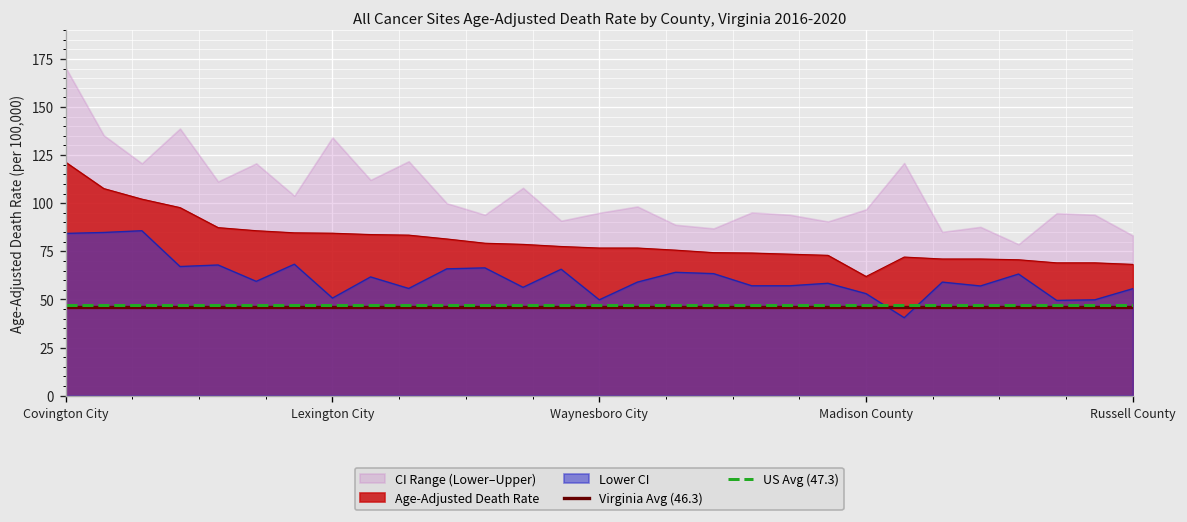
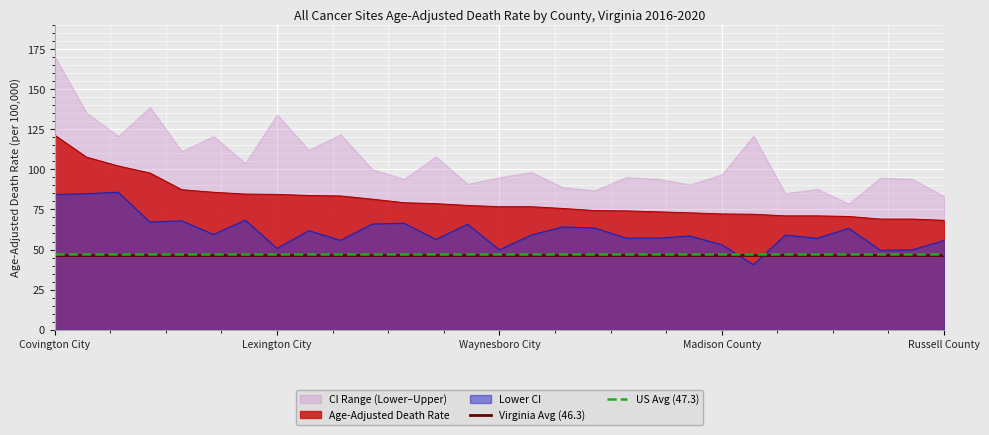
Age-Adjusted Death Rate, Madison County: 62 -> 72
